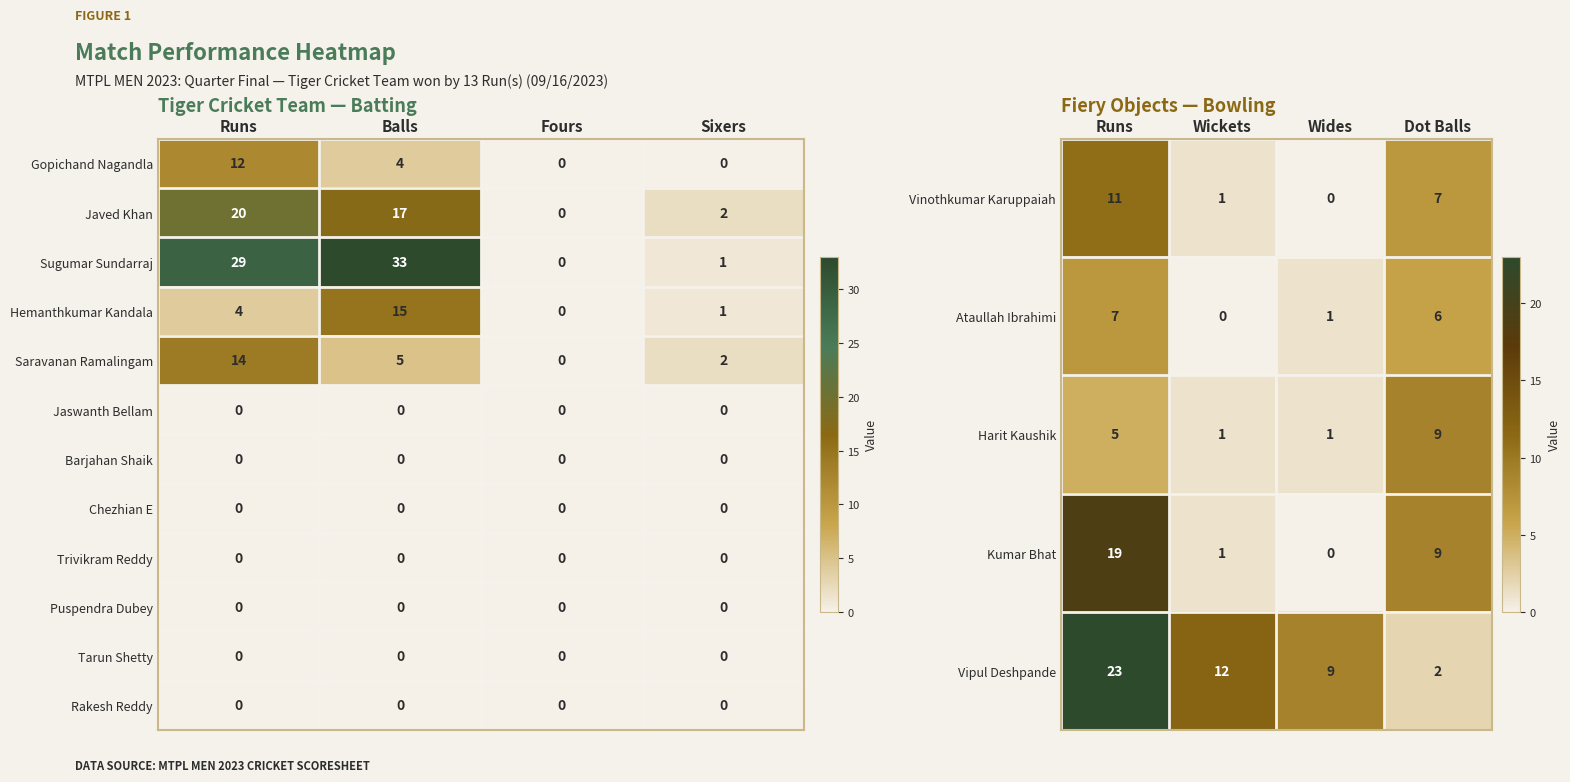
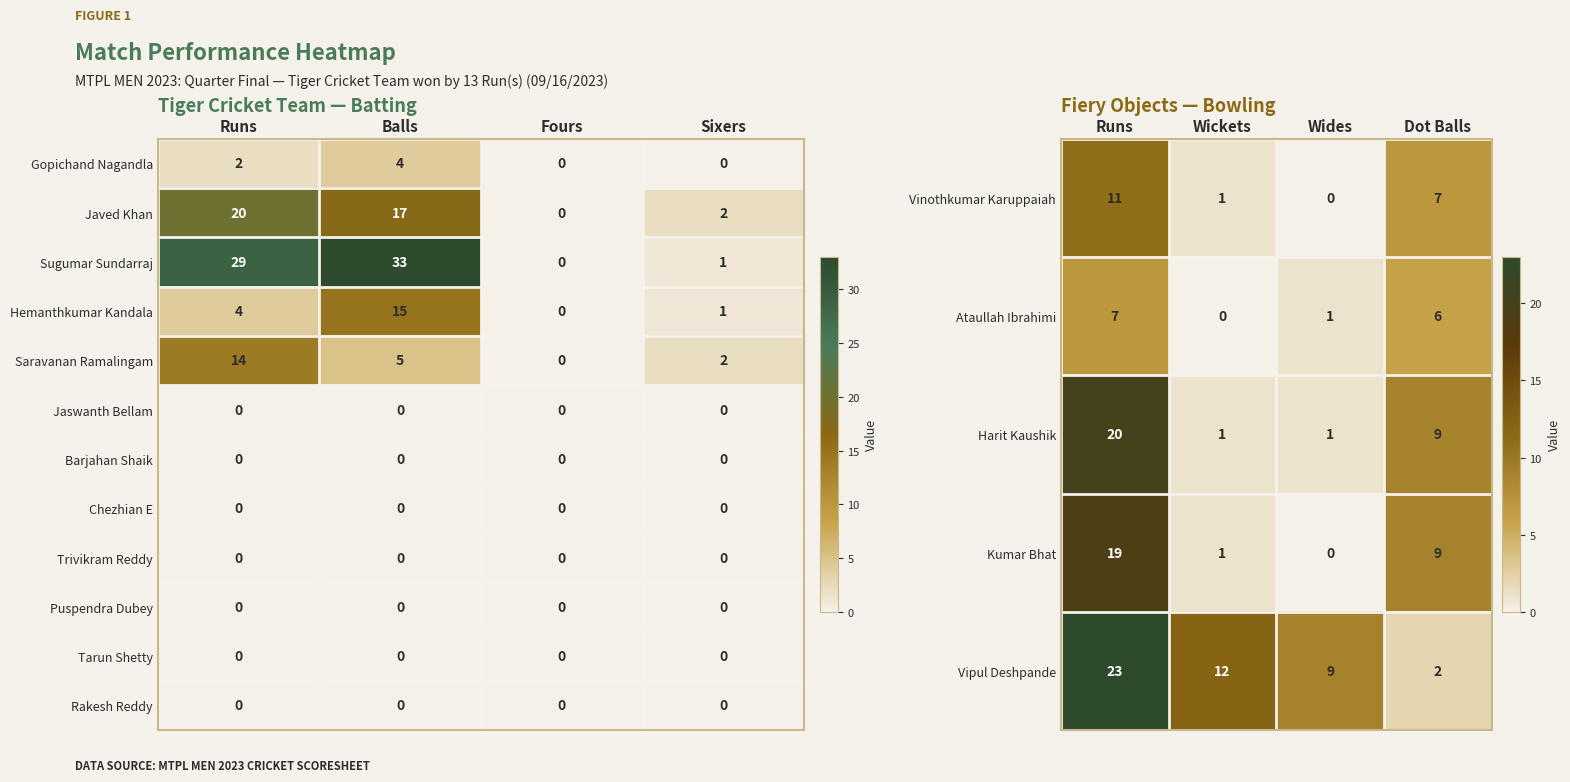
Tiger Cricket Team — Batting, Gopichand Nagandla, Runs: 12 -> 2
Fiery Objects — Bowling, Harit Kaushik, Runs: 5 -> 20
